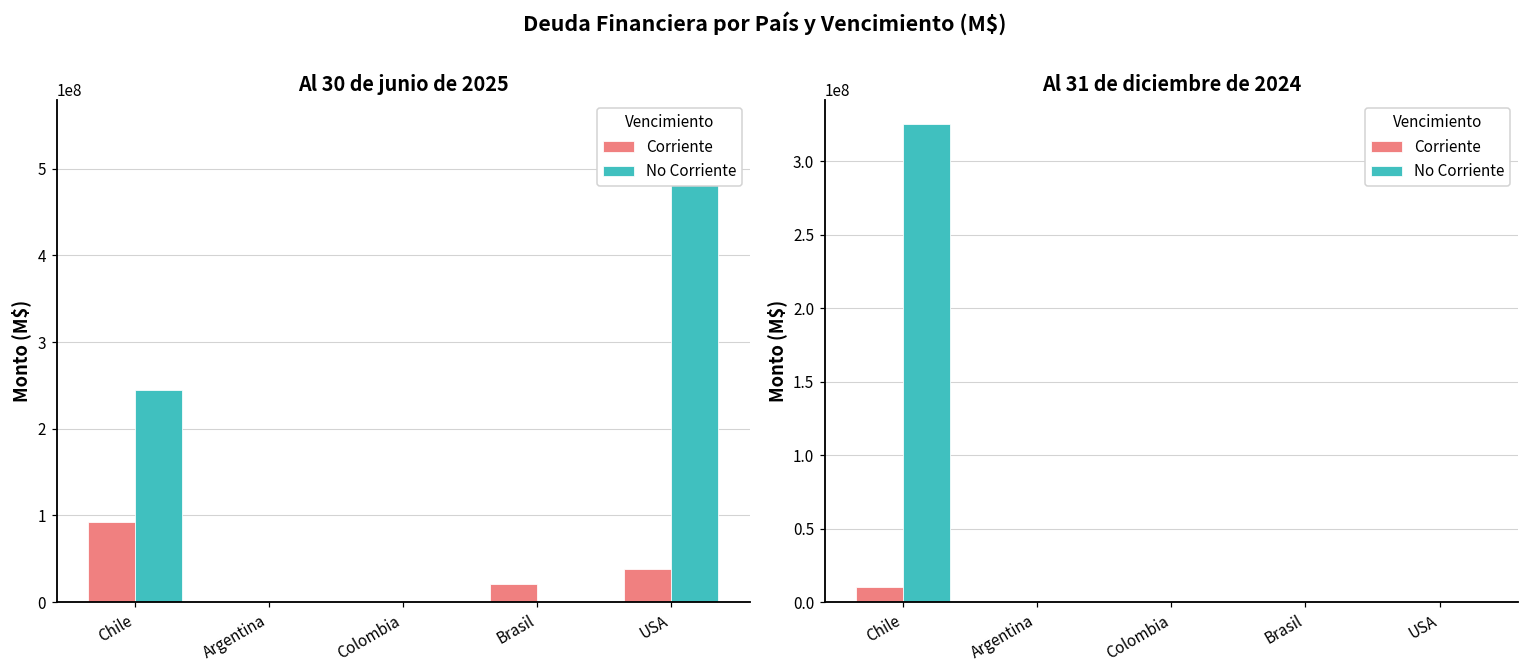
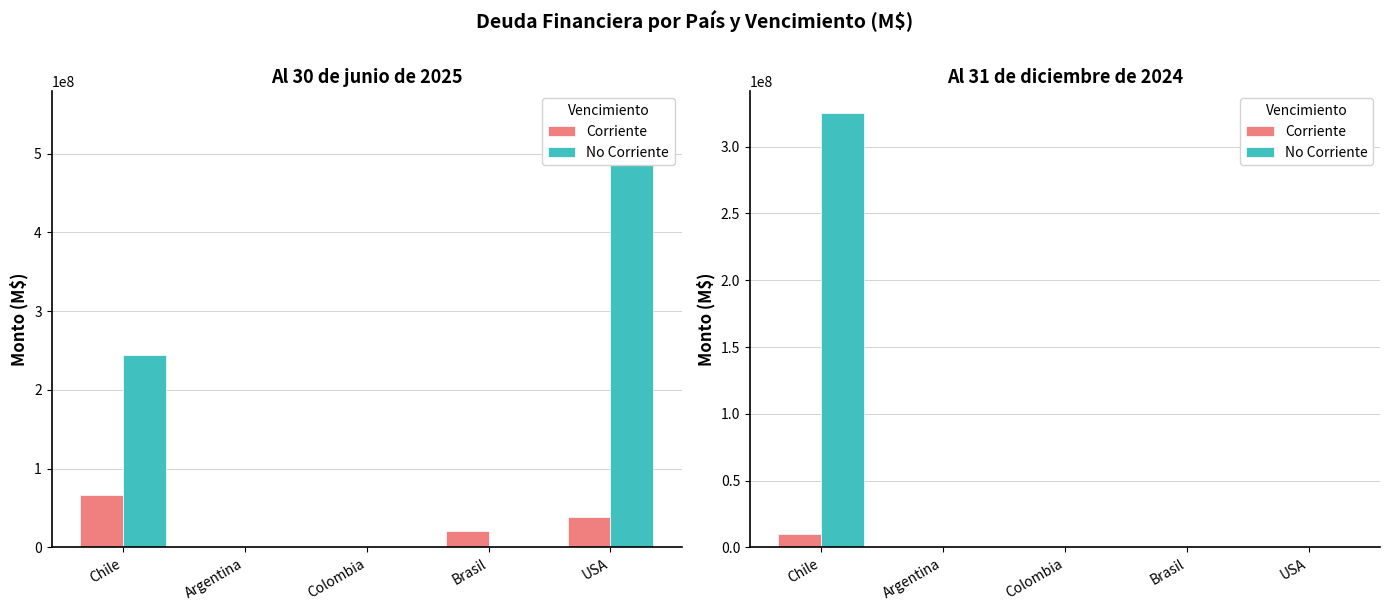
Al 30 de junio de 2025, Corriente, Chile: 90000000 -> 70000000
